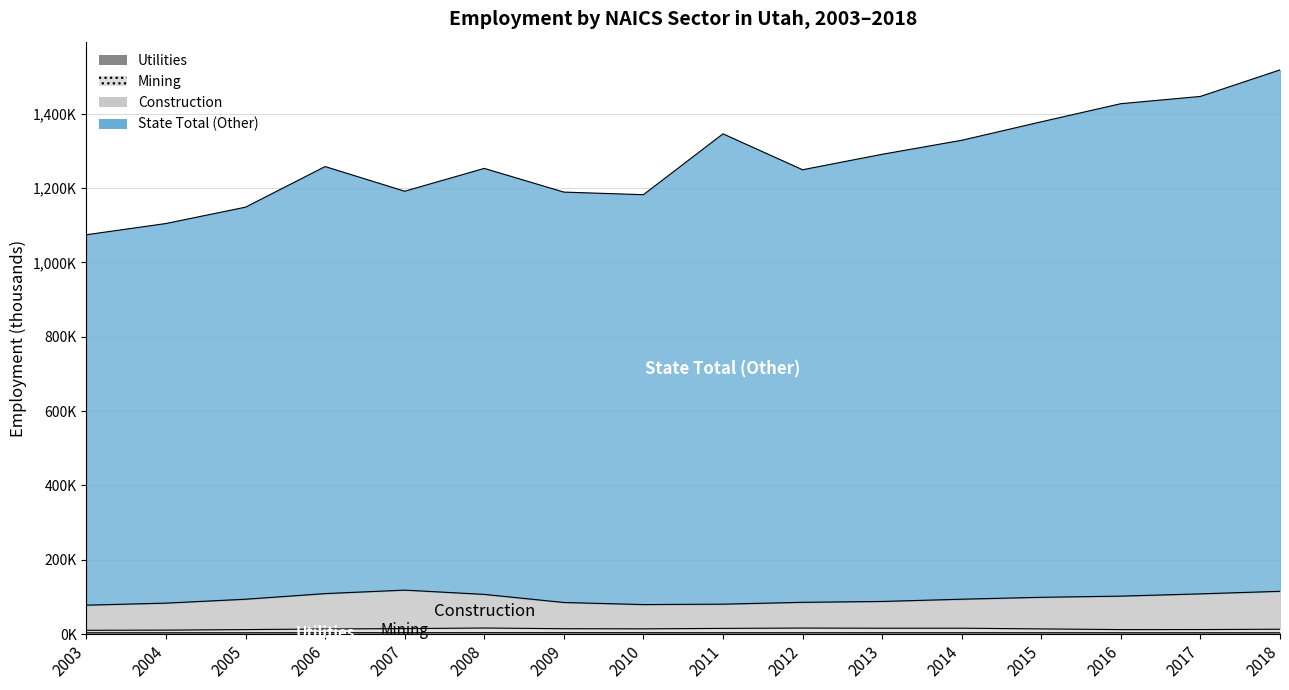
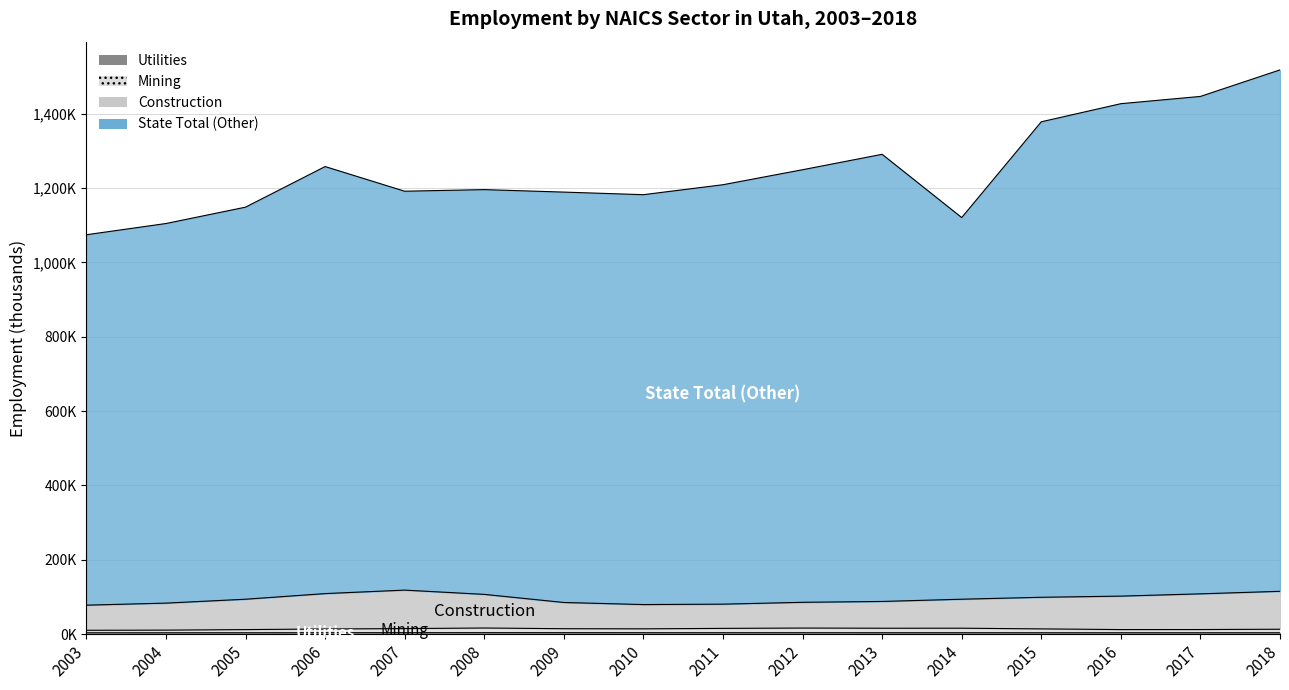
State Total (Other), 2008: 1,250,000 -> 1,200,000
State Total (Other), 2011: 1,350,000 -> 1,210,000
State Total (Other), 2014: 1,330,000 -> 1,120,000
